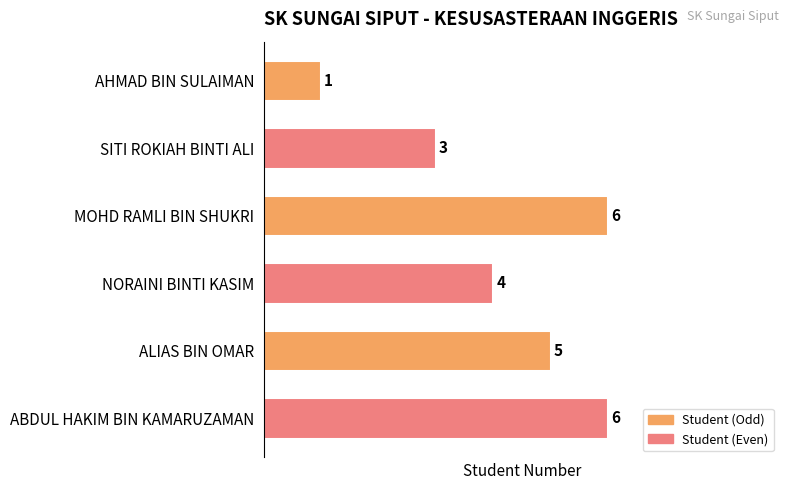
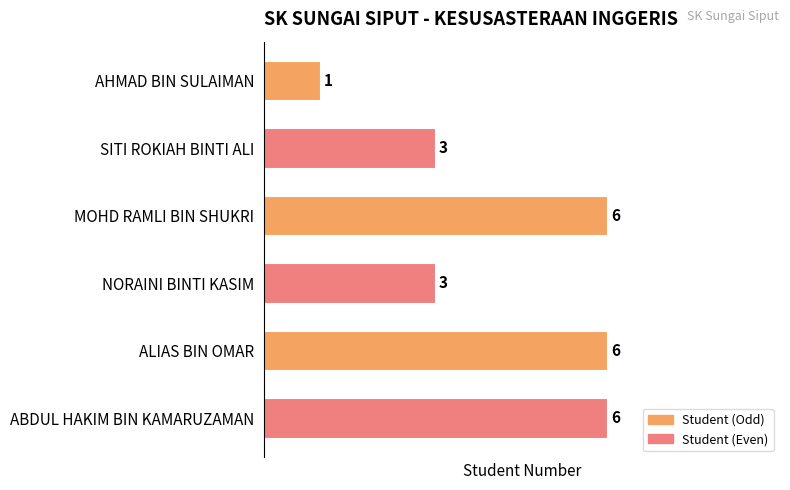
NORAINI BINTI KASIM: 4 -> 3
ALIAS BIN OMAR: 5 -> 6
